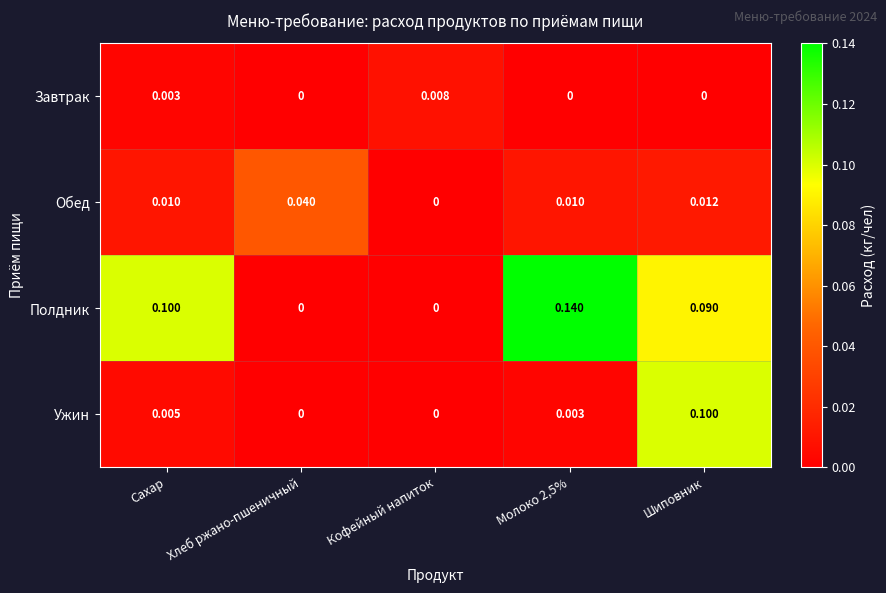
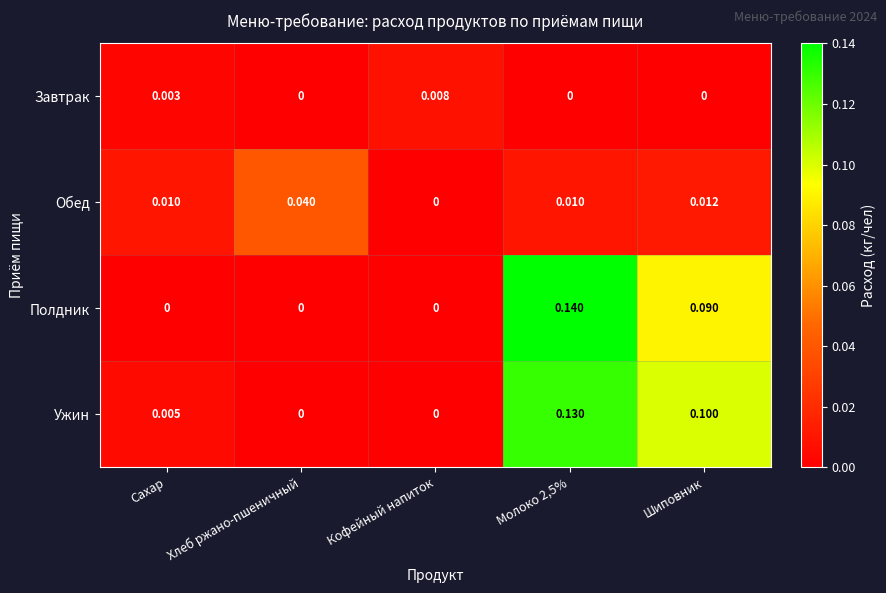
Полдник, Сахар: 0.100 -> 0
Ужин, Молоко 2,5%: 0.003 -> 0.130
